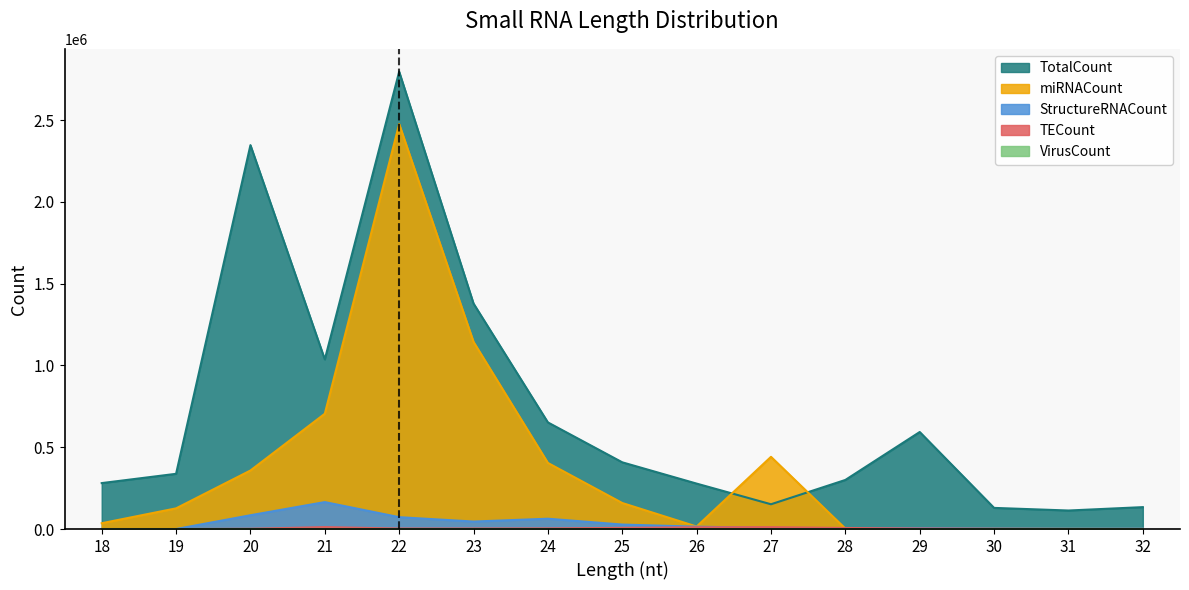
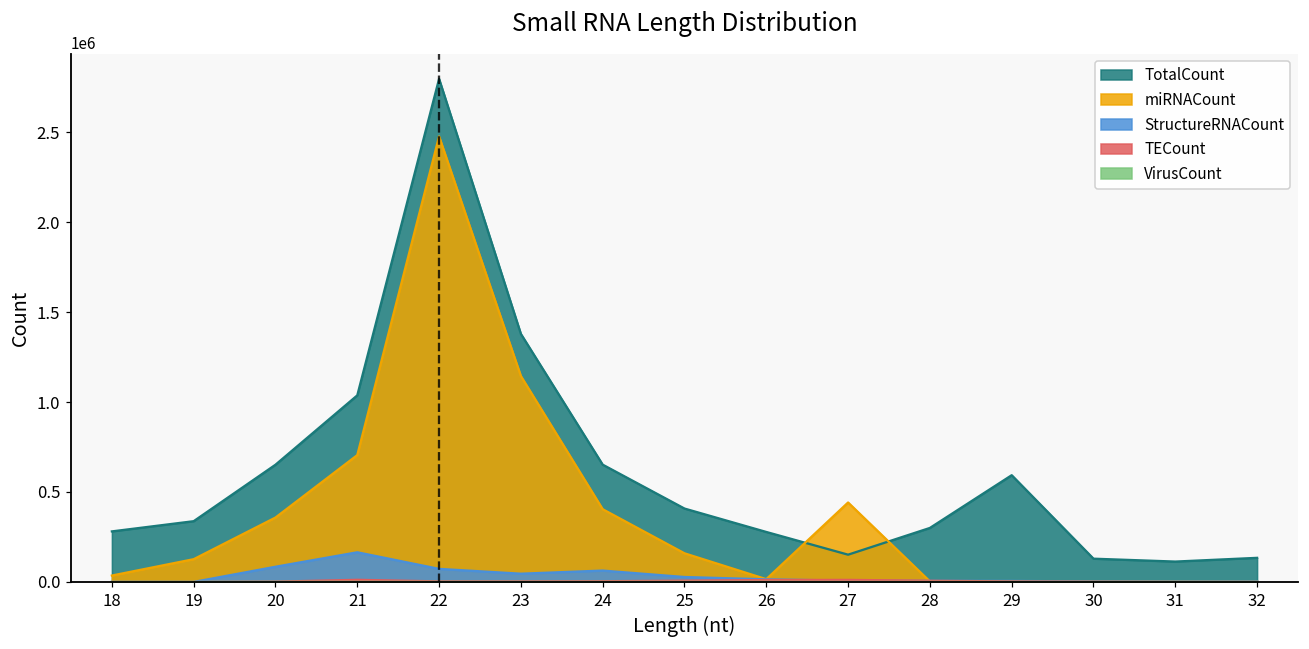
TotalCount, 20: 2350000 -> 650000
